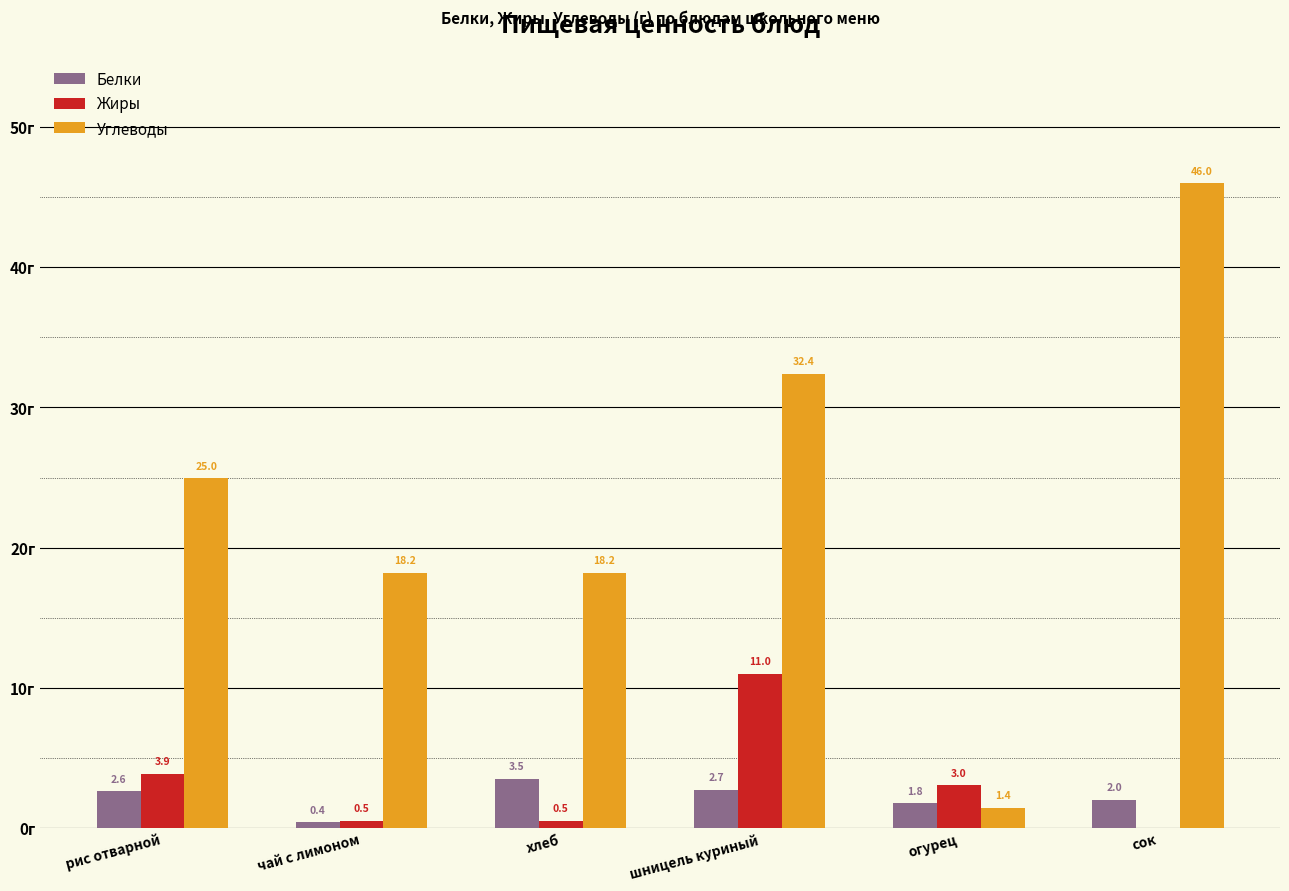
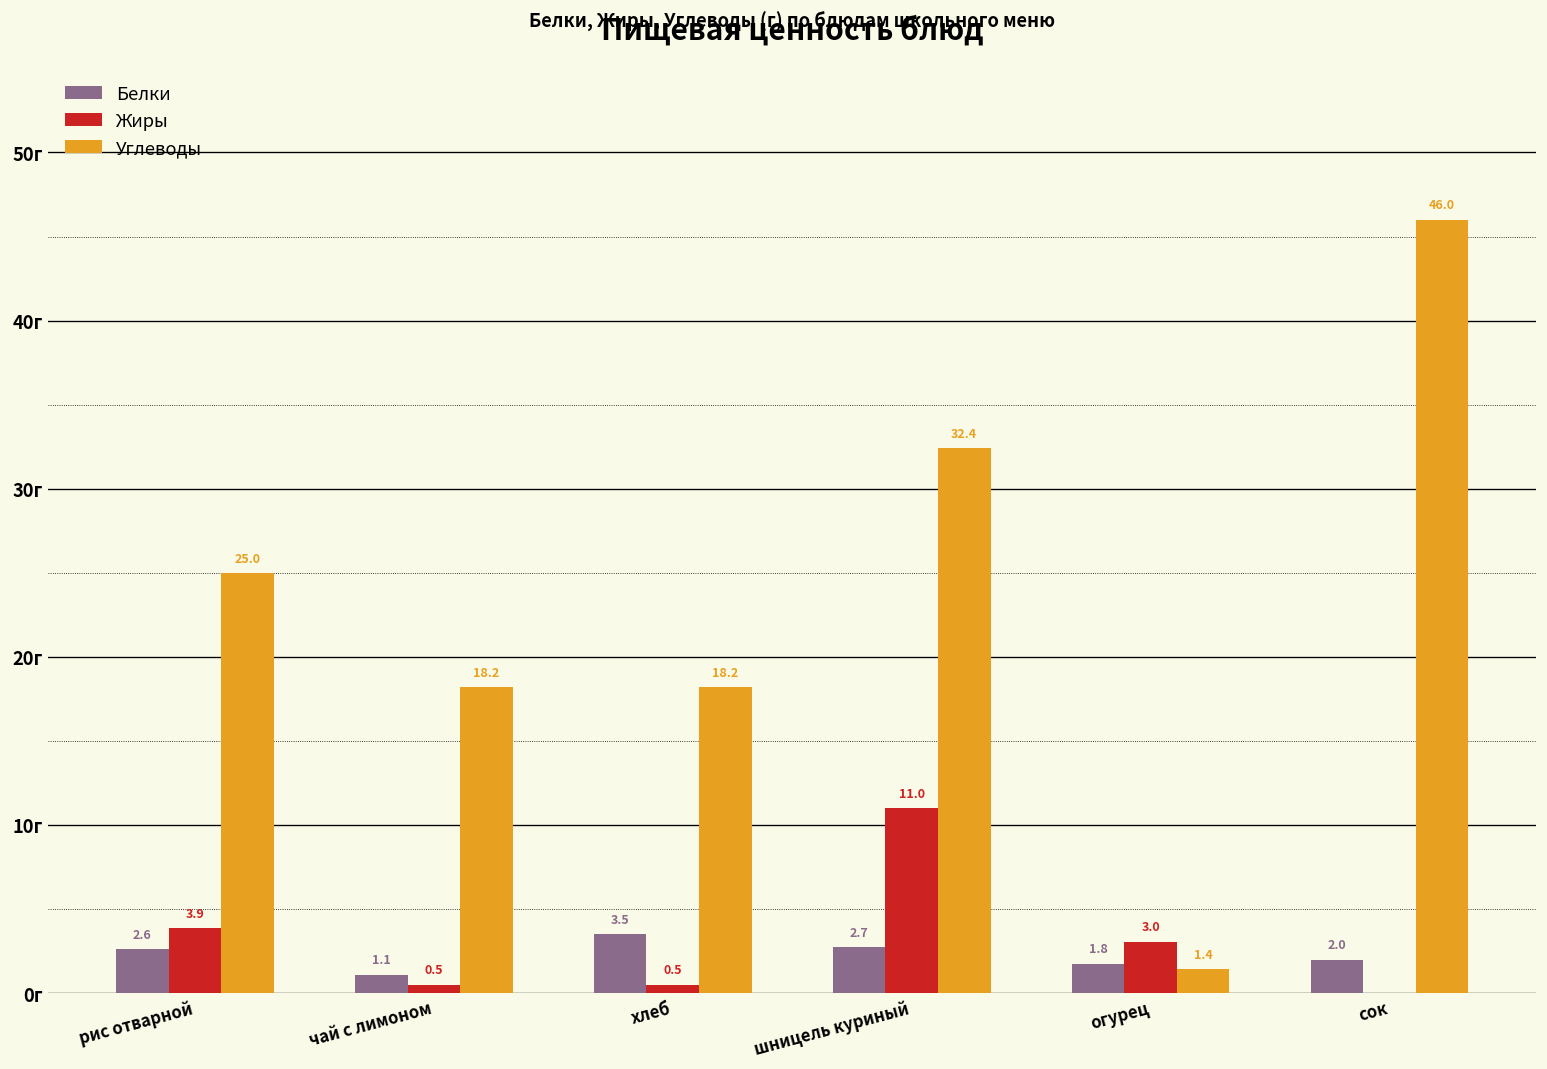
Белки, чай с лимоном: 0.4 -> 1.1
